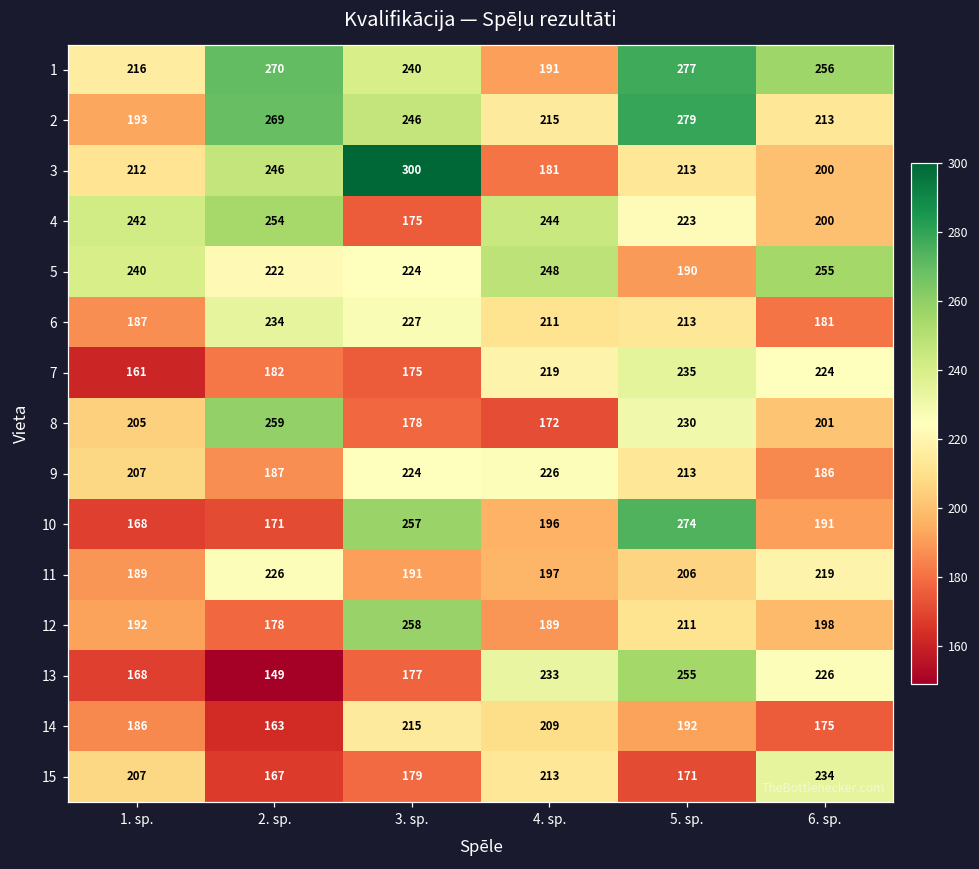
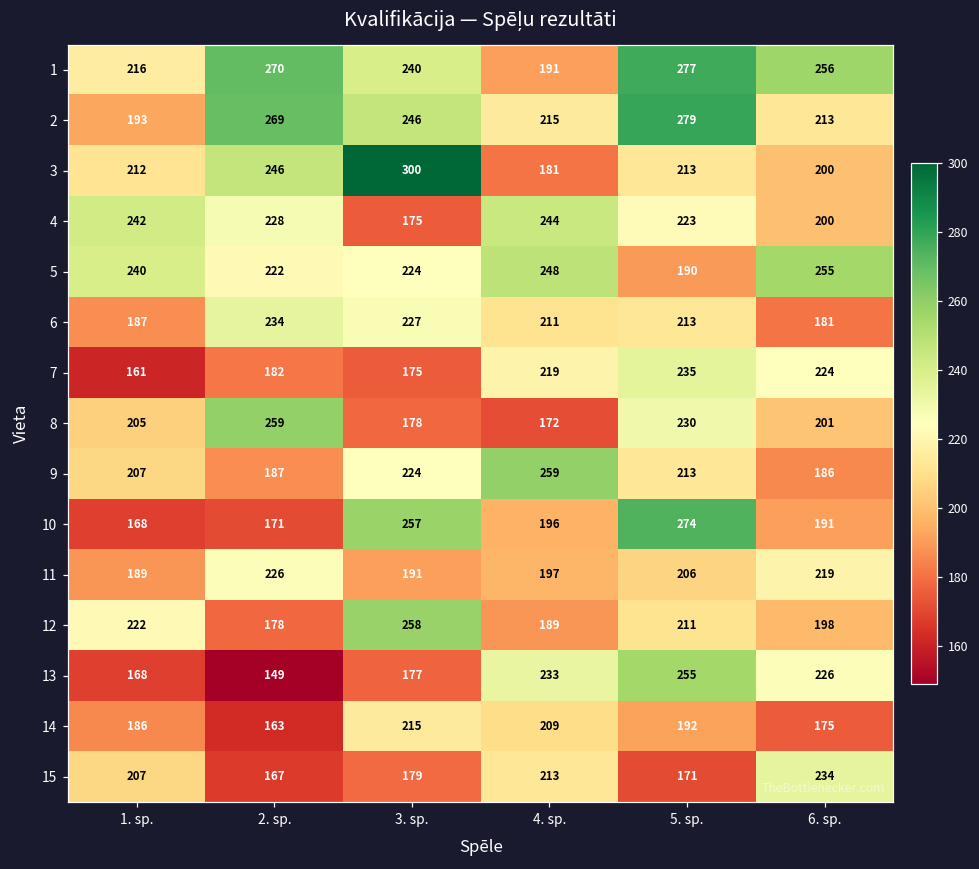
4, 2. sp.: 254 -> 228
9, 4. sp.: 226 -> 259
12, 1. sp.: 192 -> 222
